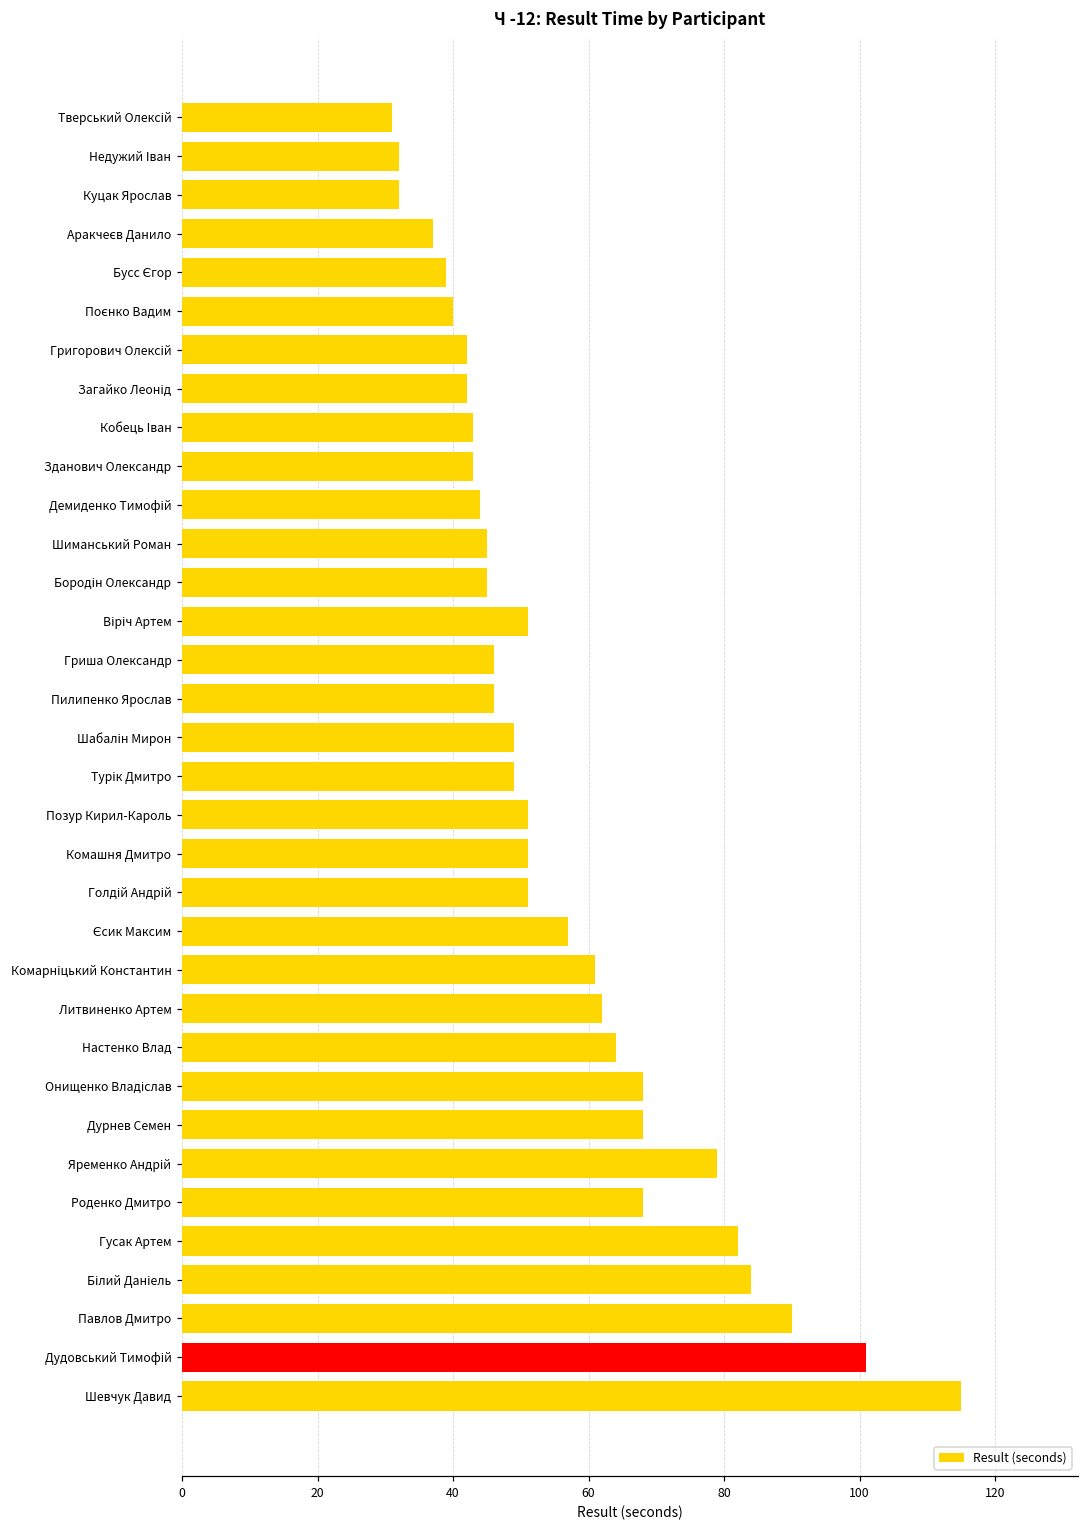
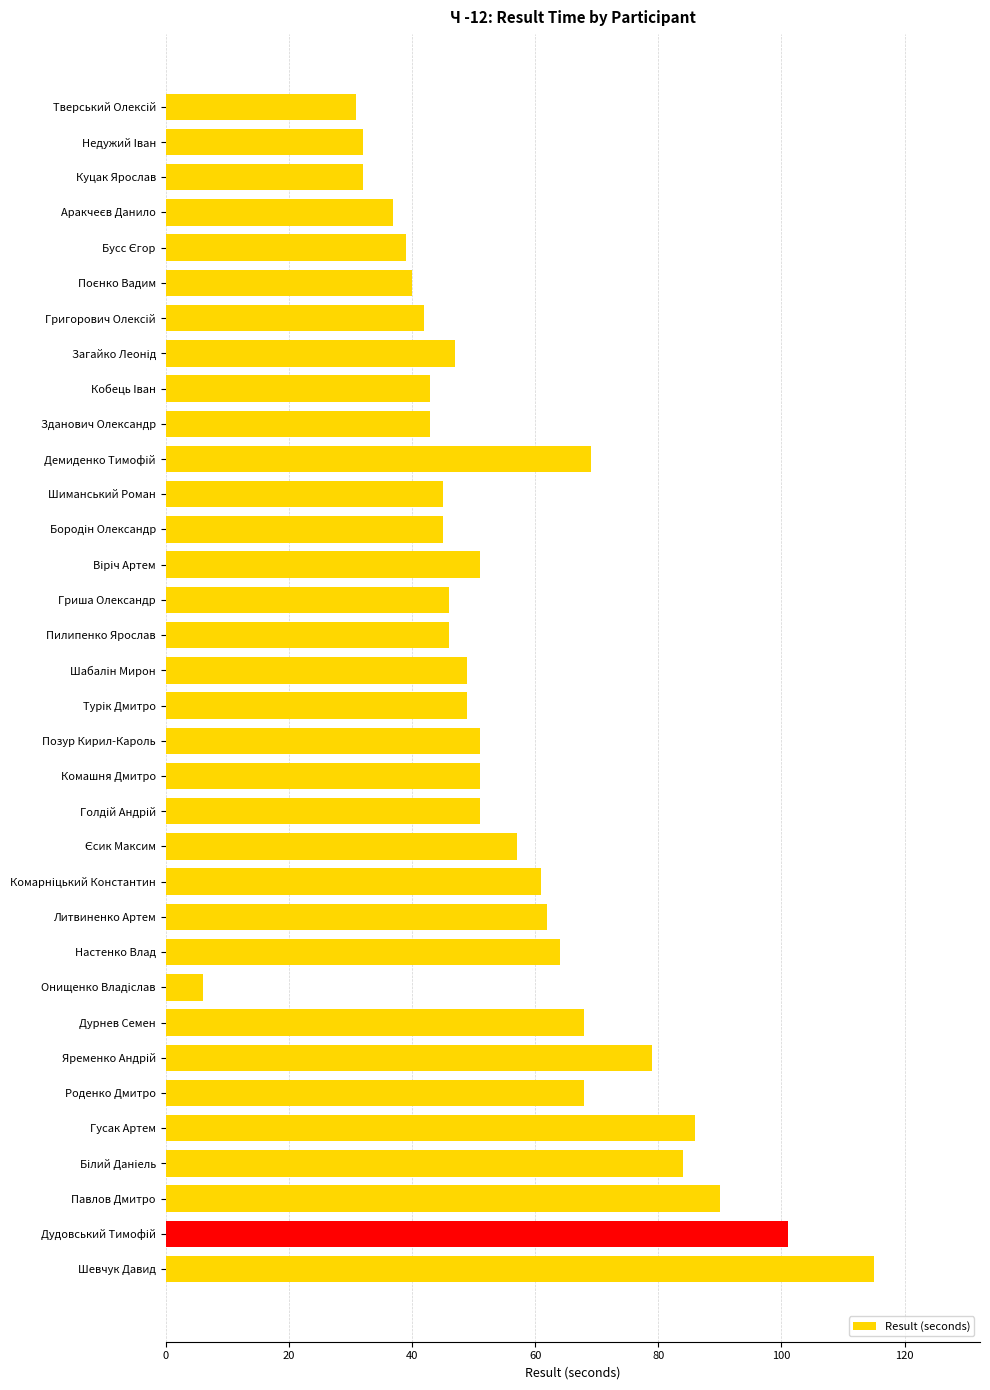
Загайко Леонід: 42 -> 47
Демиденко Тимофій: 44 -> 69
Онищенко Владіслав: 68 -> 6
Гусак Артем: 82 -> 86
